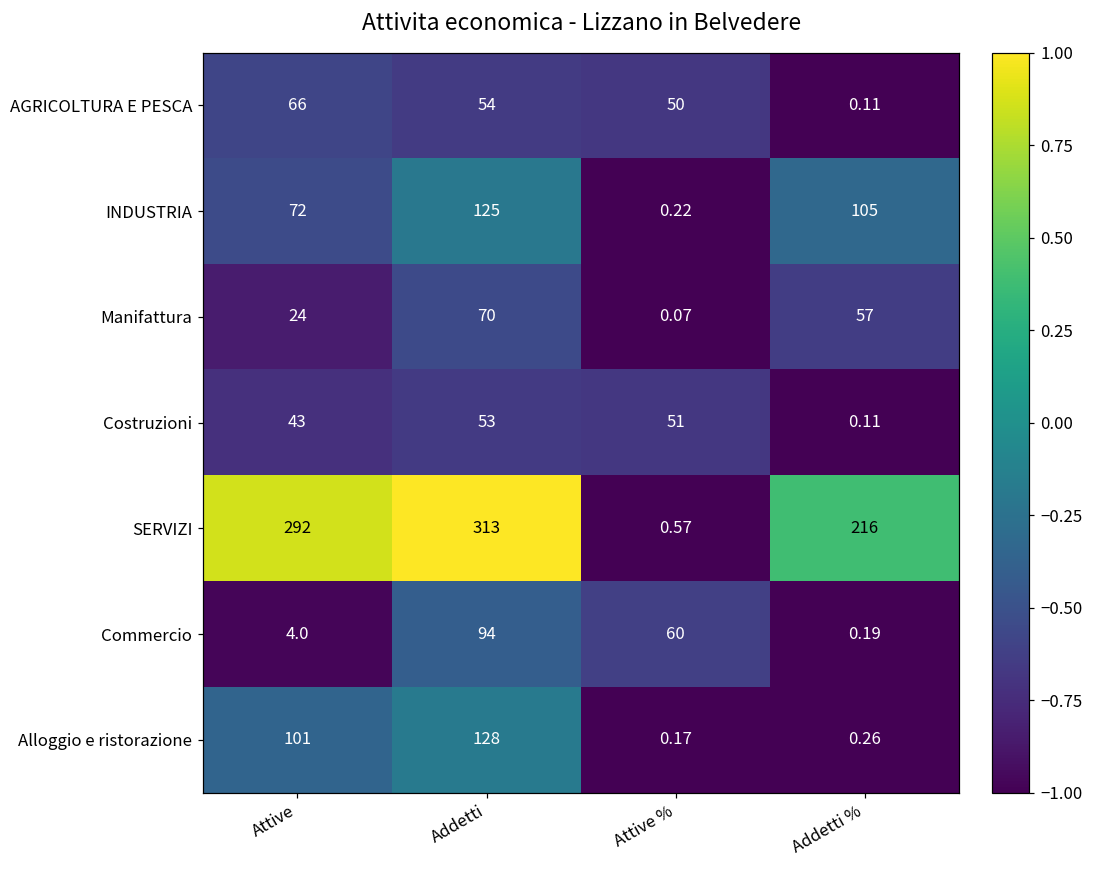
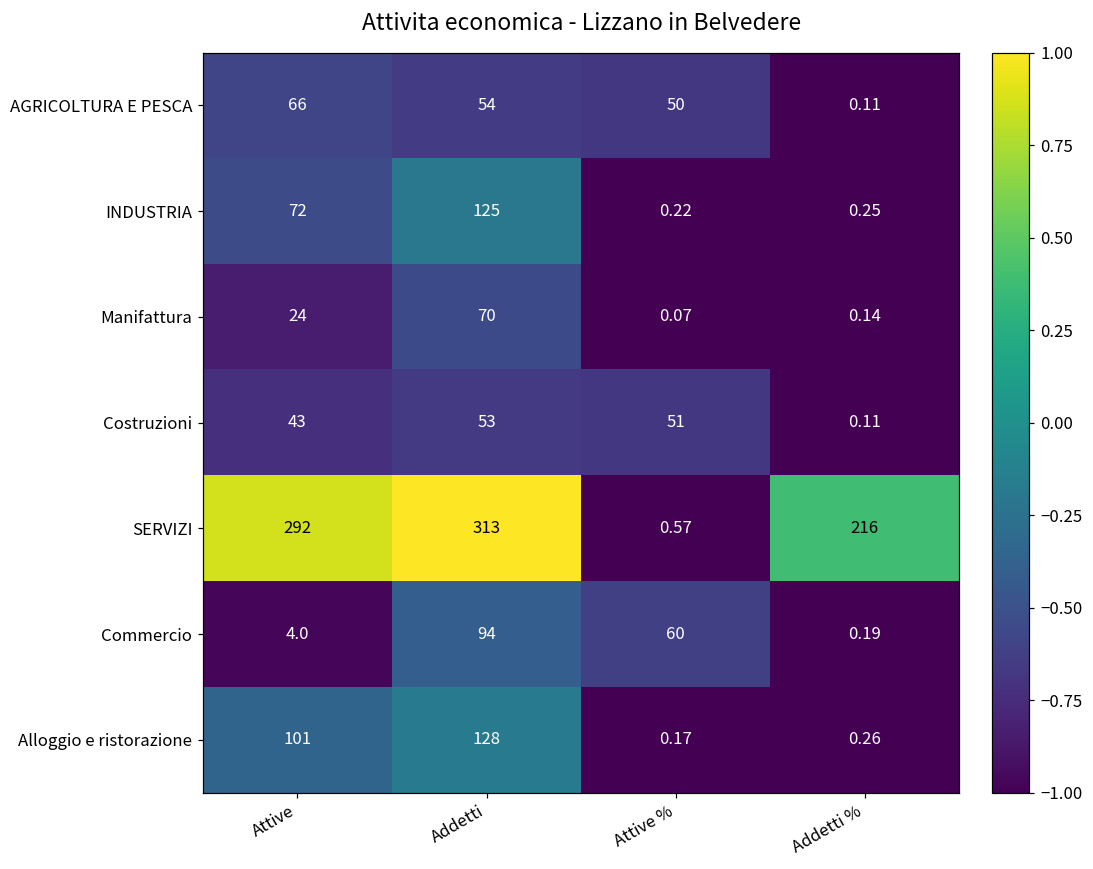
INDUSTRIA, Addetti %: 105 -> 0.25
Manifattura, Addetti %: 57 -> 0.14
